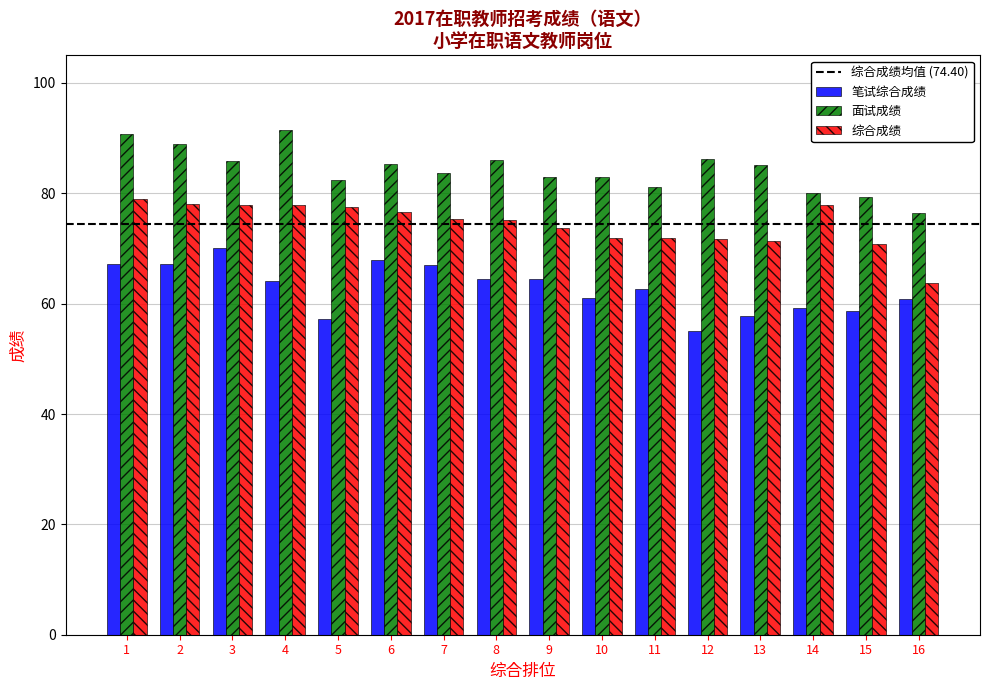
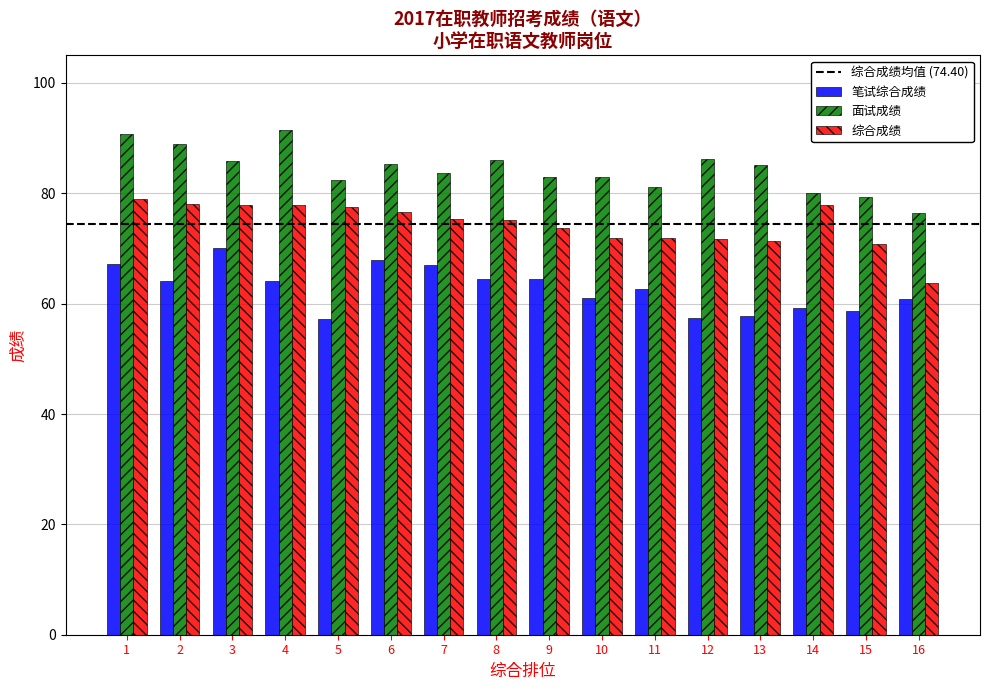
笔试综合成绩, 2: 67 -> 64
笔试综合成绩, 12: 55 -> 57
